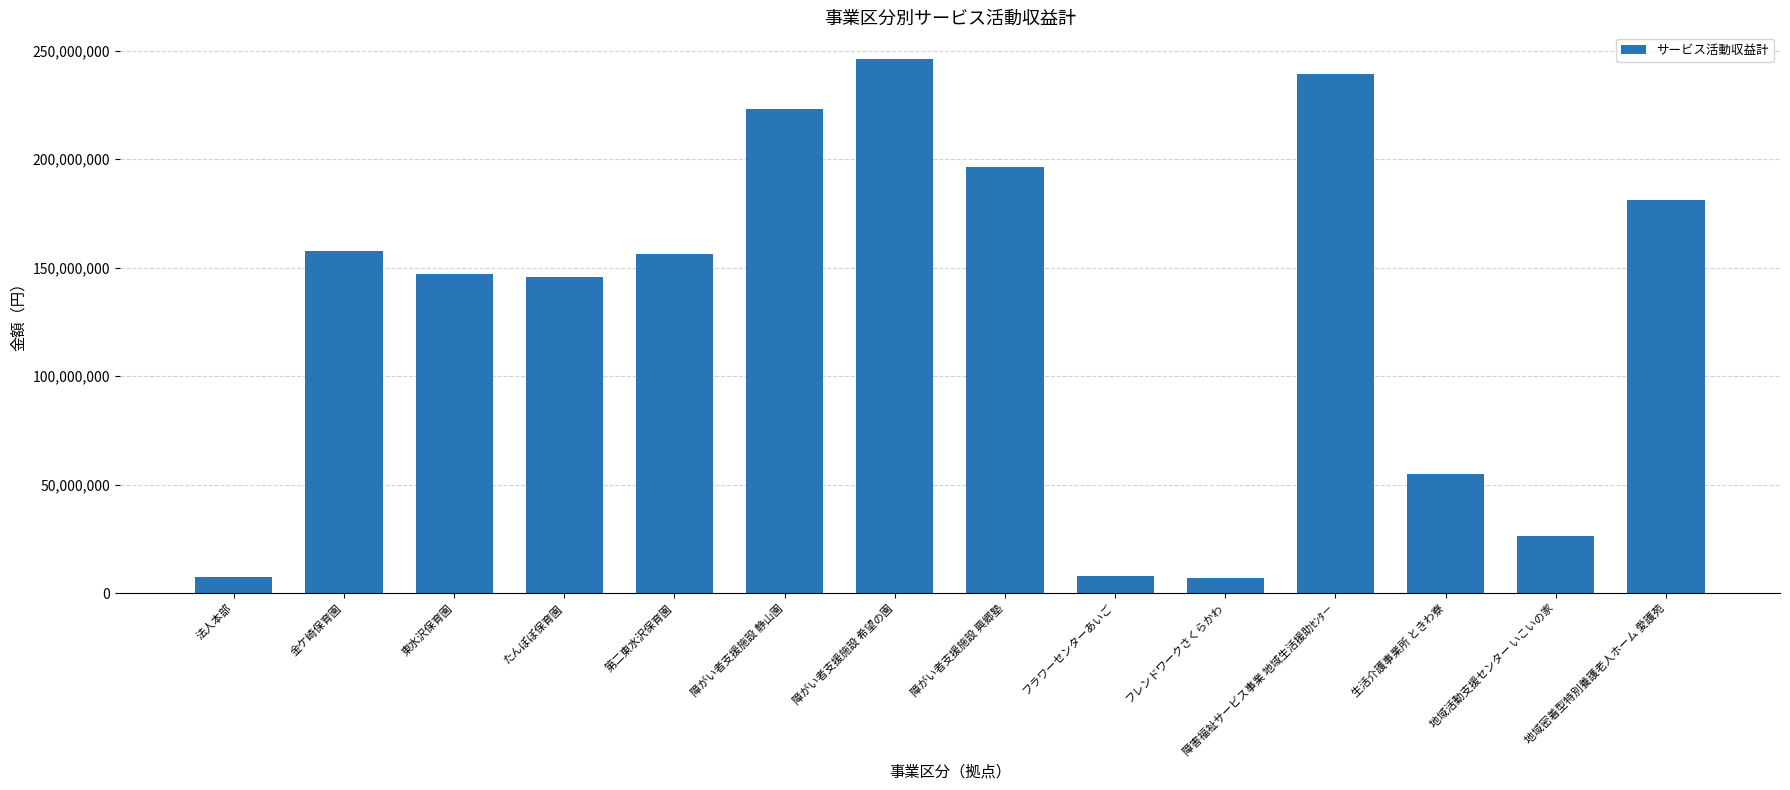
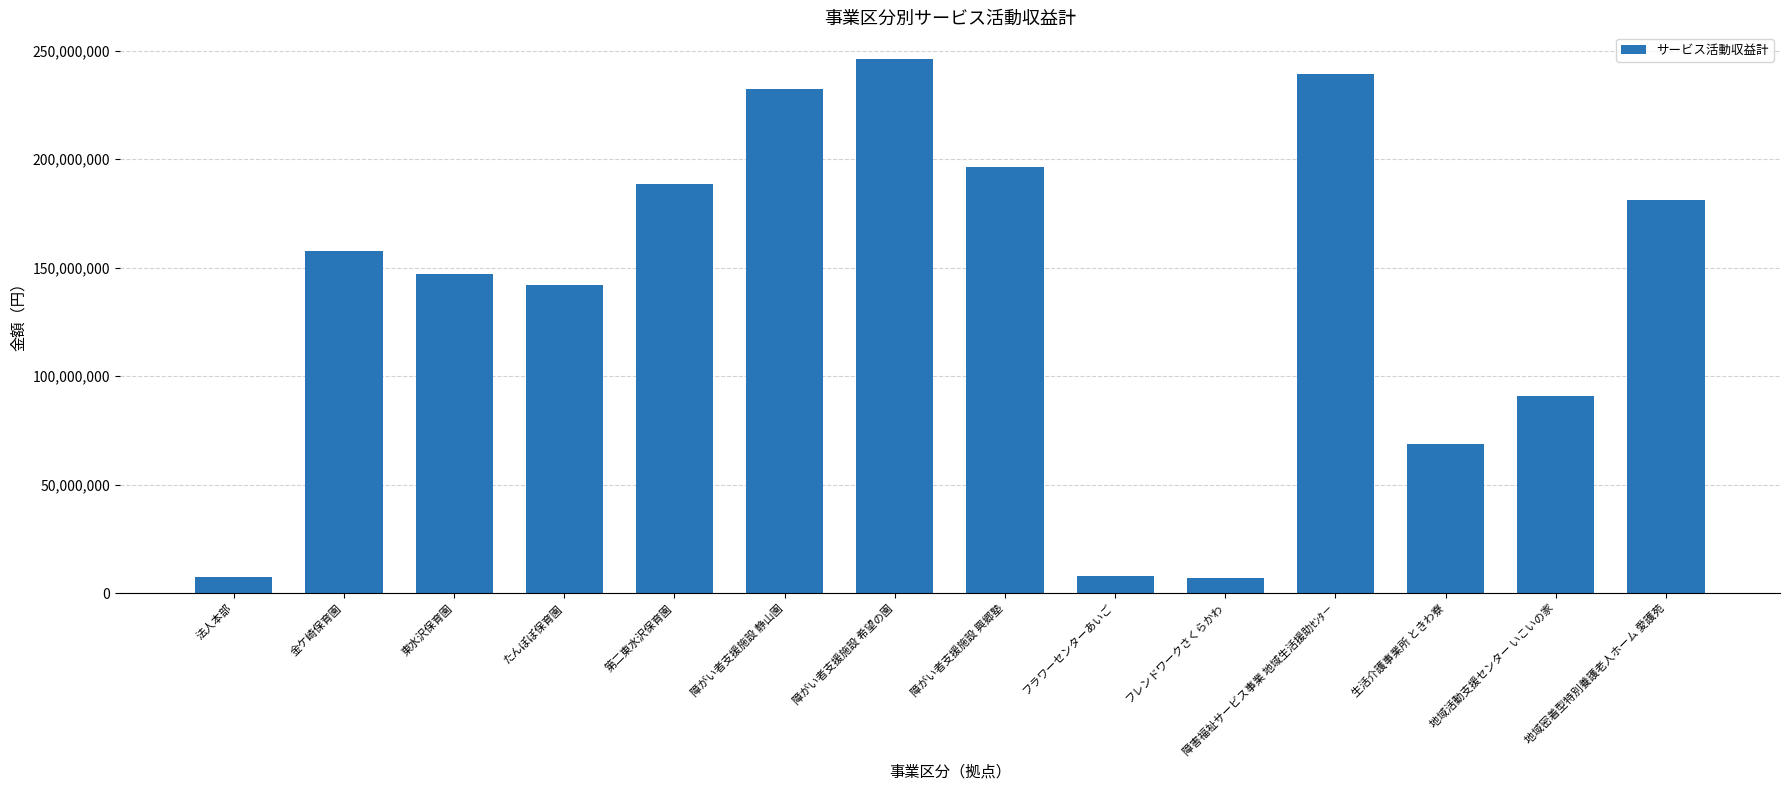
たんぽぽ保育園: 146,000,000 -> 142,000,000
第二東水沢保育園: 156,000,000 -> 188,000,000
障がい者支援施設 静山園: 223,000,000 -> 232,000,000
生活介護事業所 ときわ寮: 55,000,000 -> 69,000,000
地域活動支援センター いこいの家: 26,000,000 -> 91,000,000
